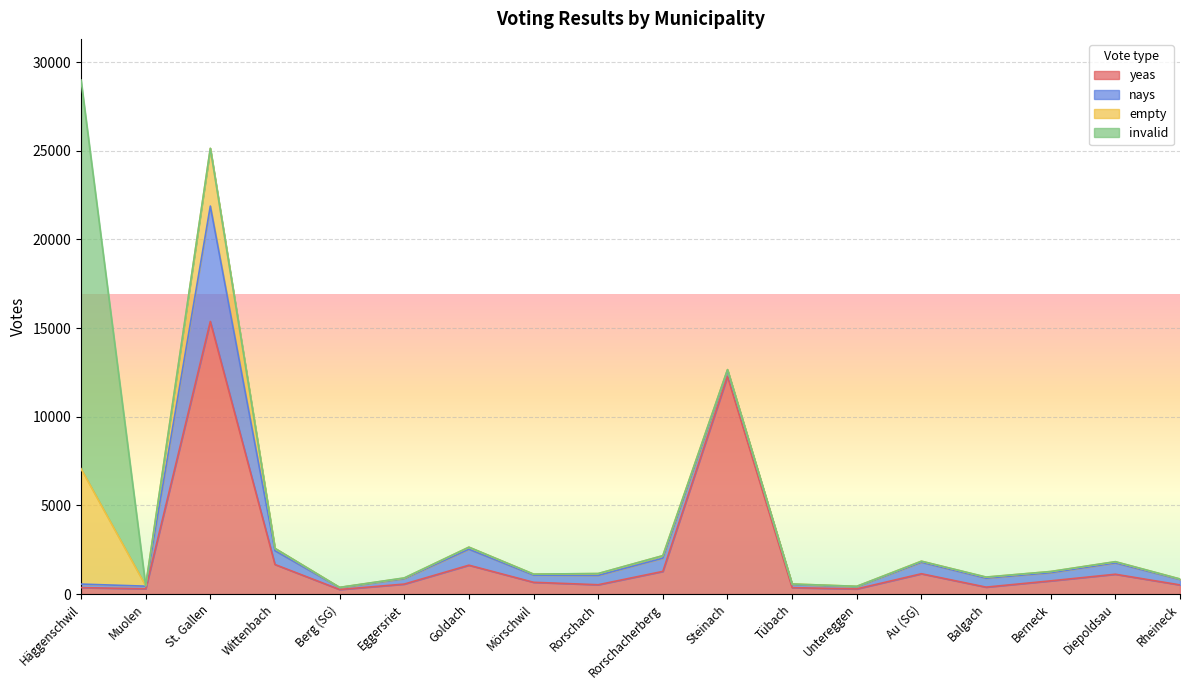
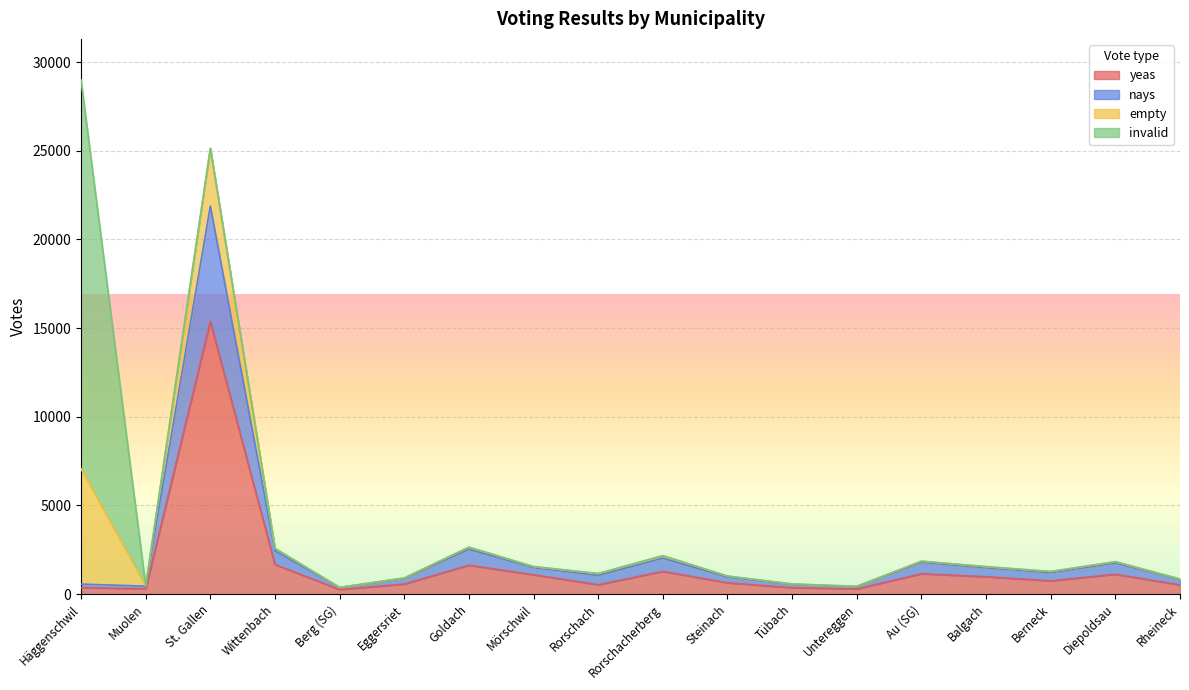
yeas, Mörschwil: 700 -> 1100
yeas, Steinach: 12300 -> 600
yeas, Balgach: 400 -> 1000
